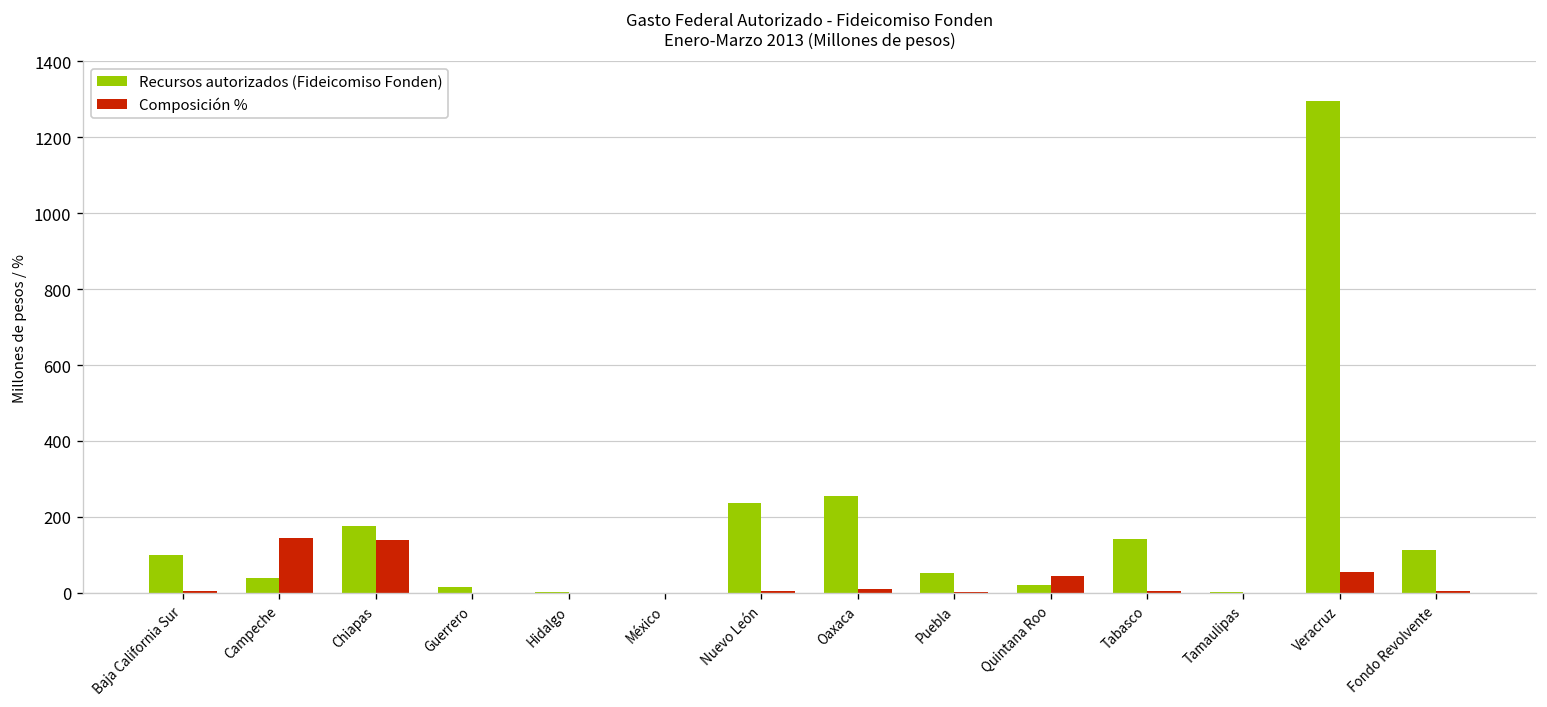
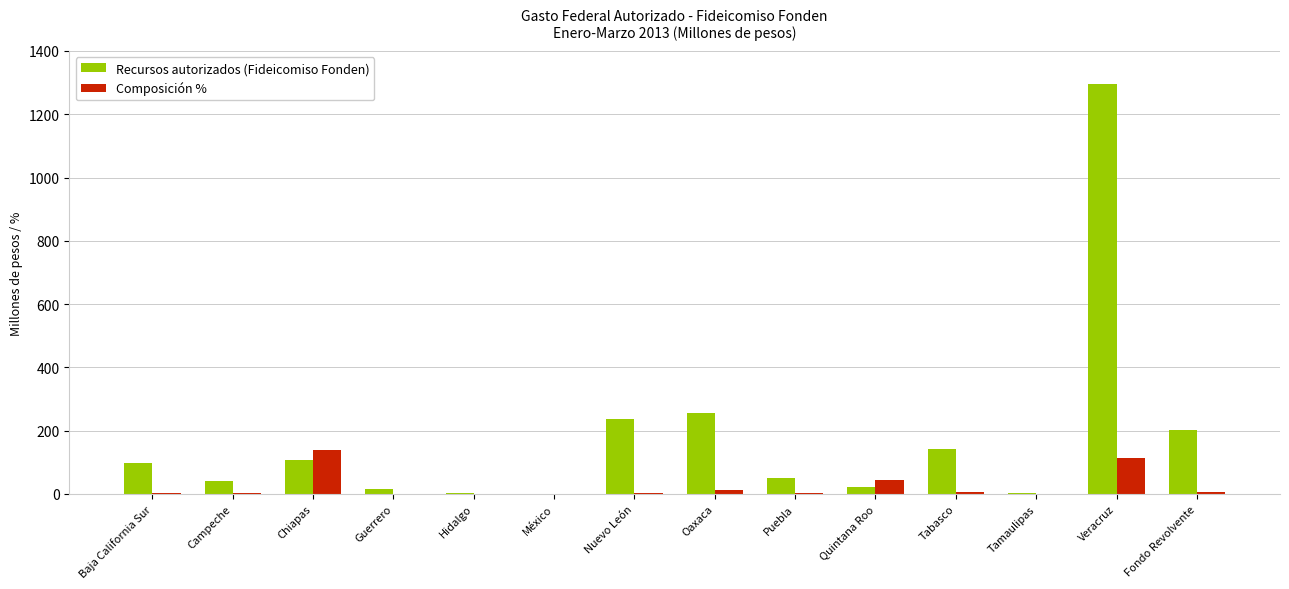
Composición %, Campeche: 150 -> 0
Recursos autorizados (Fideicomiso Fonden), Chiapas: 180 -> 110
Composición %, Veracruz: 60 -> 110
Recursos autorizados (Fideicomiso Fonden), Fondo Revolvente: 110 -> 200
